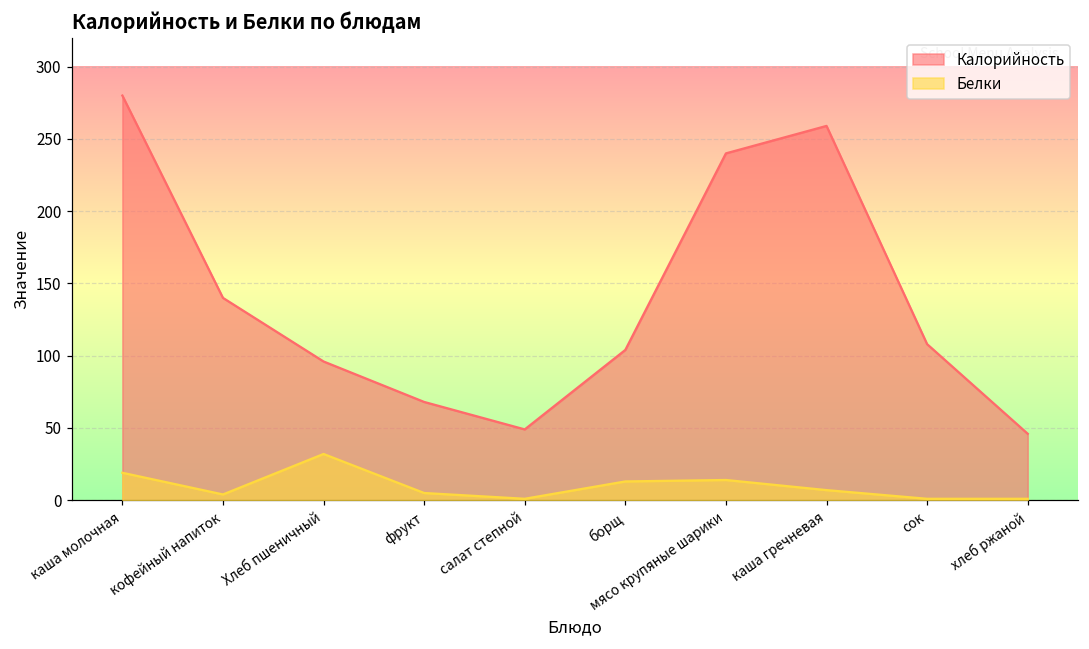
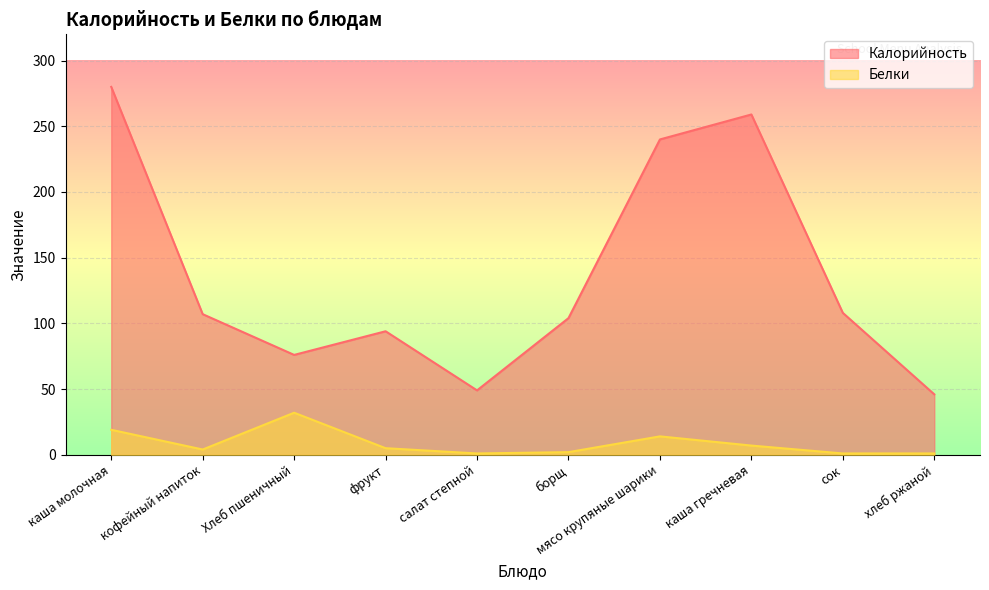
Калорийность, кофейный напиток: 140 -> 107
Калорийность, Хлеб пшеничный: 96 -> 76
Калорийность, фрукт: 68 -> 94
Белки, борщ: 13 -> 2
